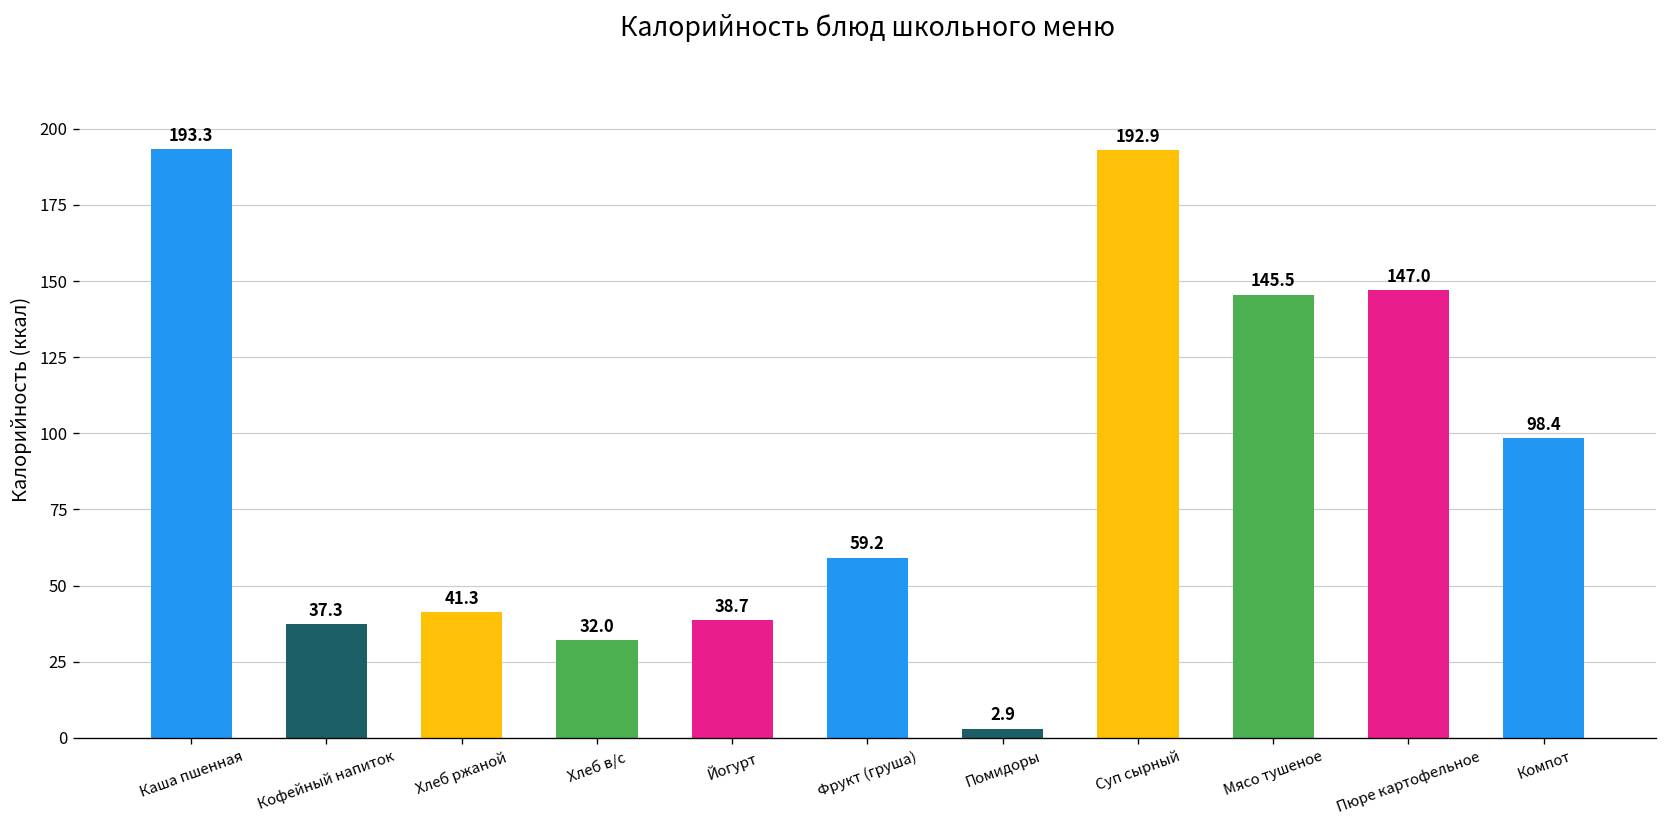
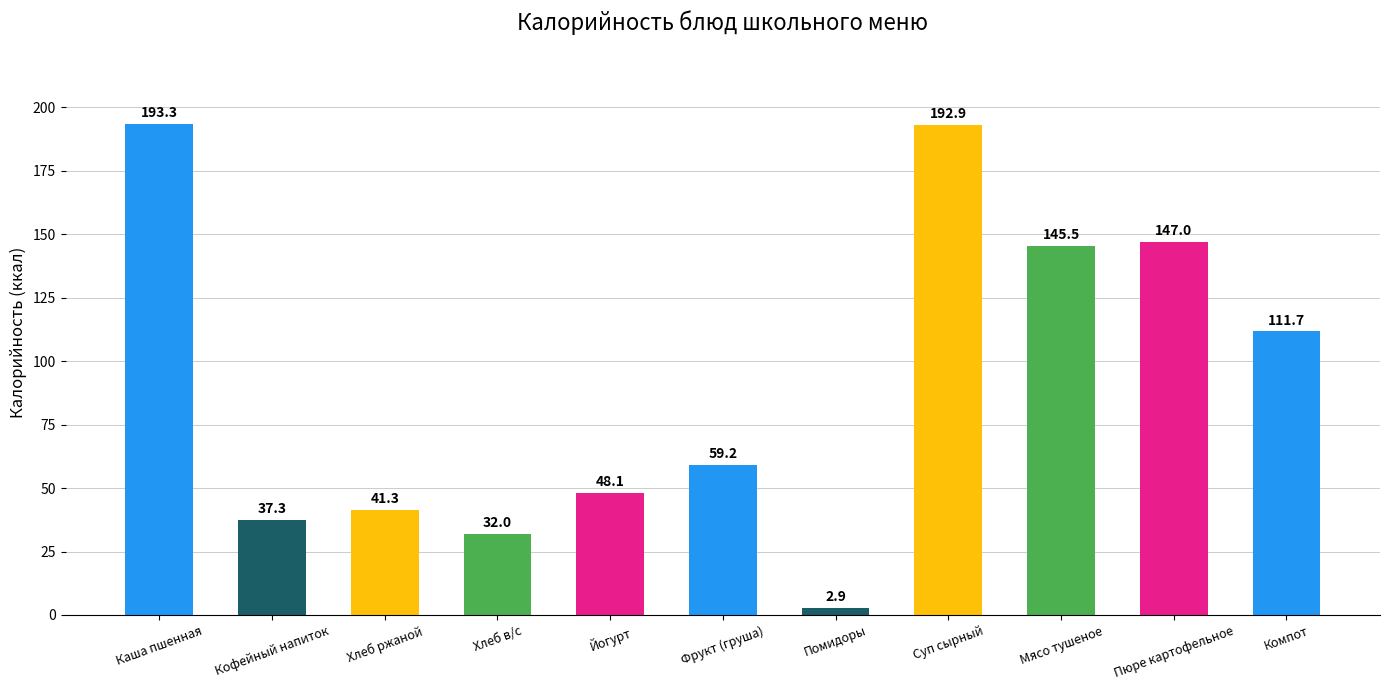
Йогурт: 38.7 -> 48.1
Компот: 98.4 -> 111.7
